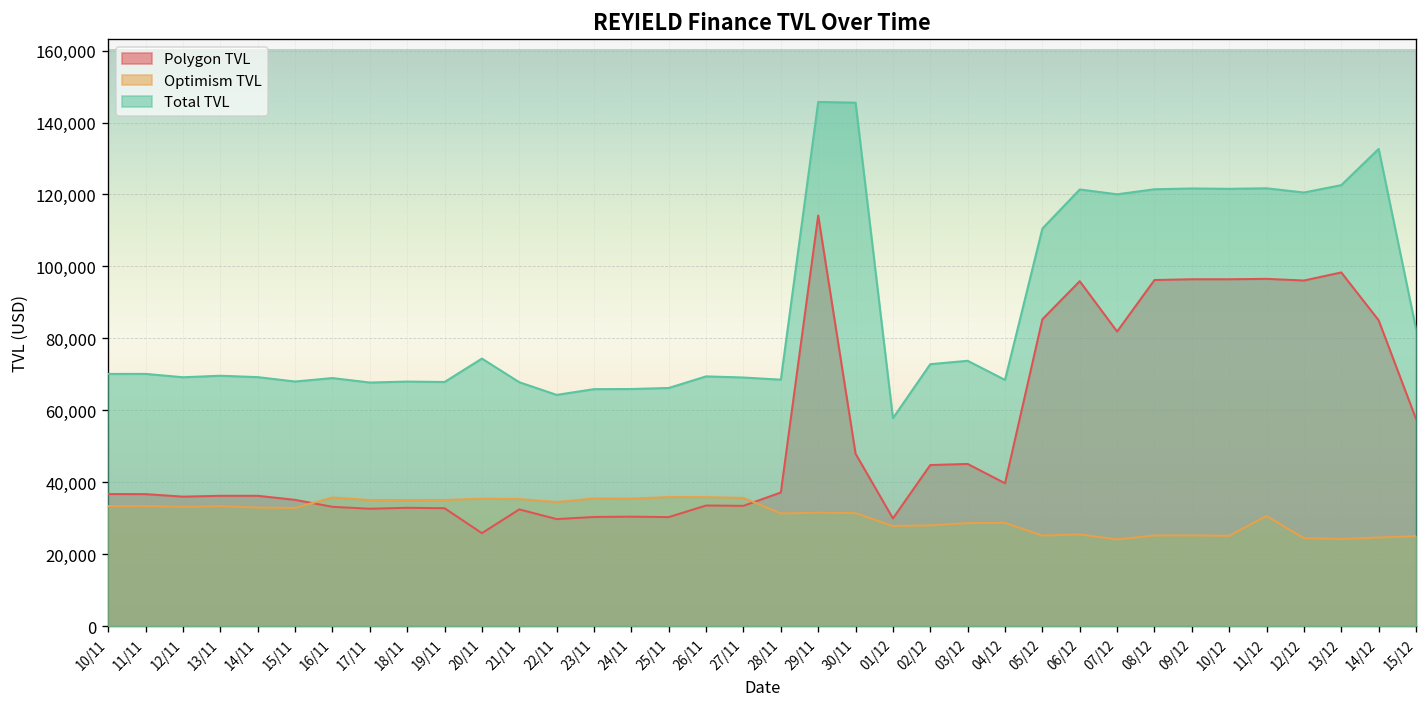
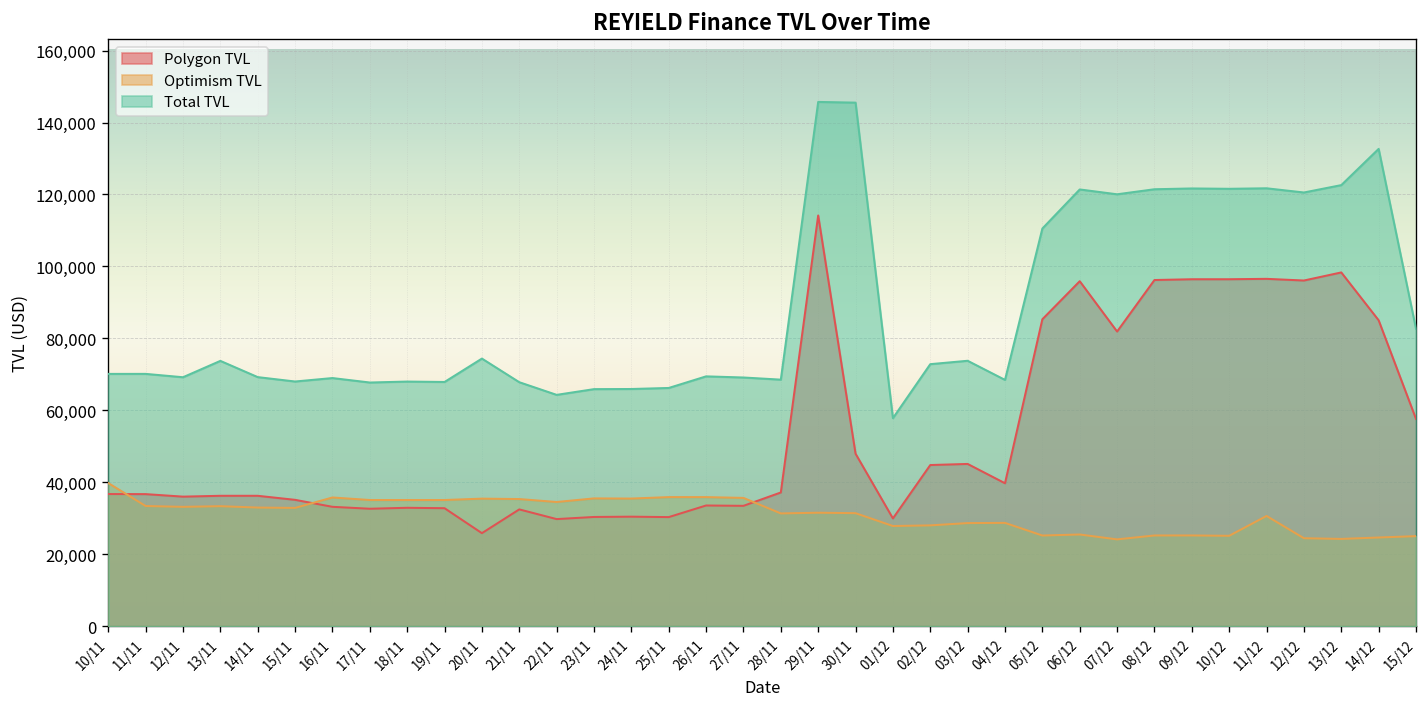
Optimism TVL, 10/11: 33,000 -> 40,000
Total TVL, 13/11: 70,000 -> 74,000
